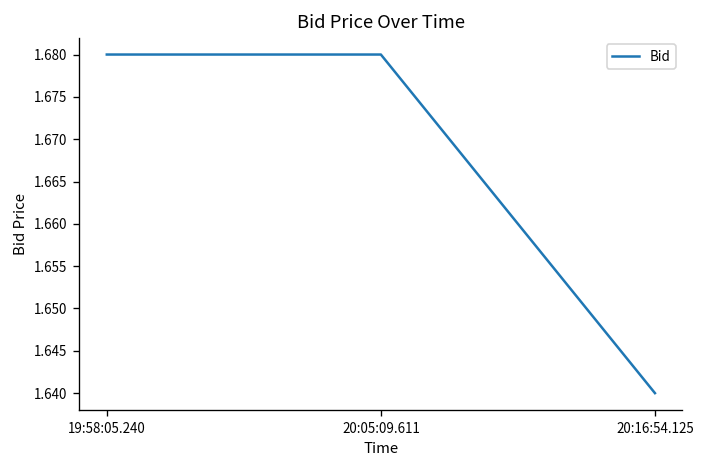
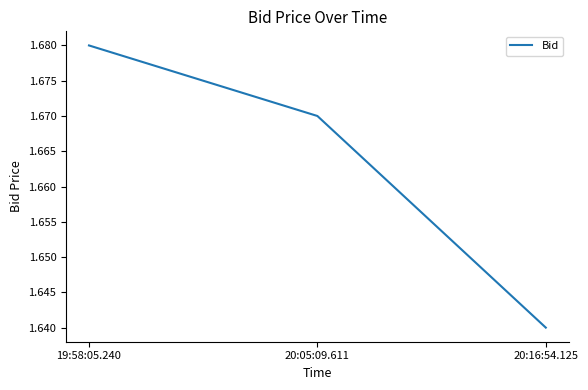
20:05:09.611: 1.68 -> 1.67
